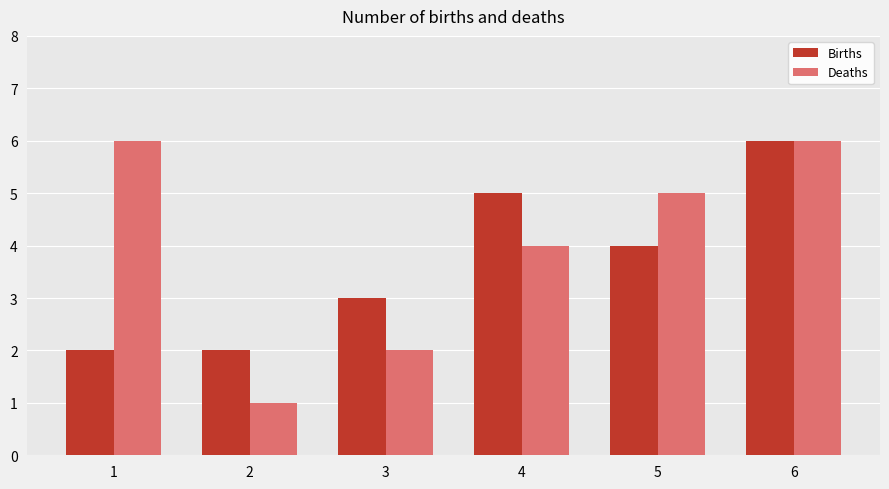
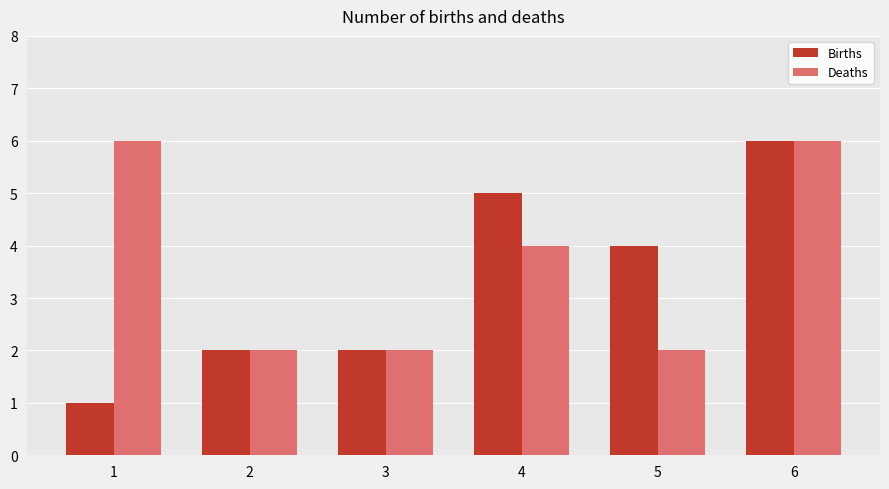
Births, 1: 2 -> 1
Deaths, 2: 1 -> 2
Births, 3: 3 -> 2
Deaths, 5: 5 -> 2
